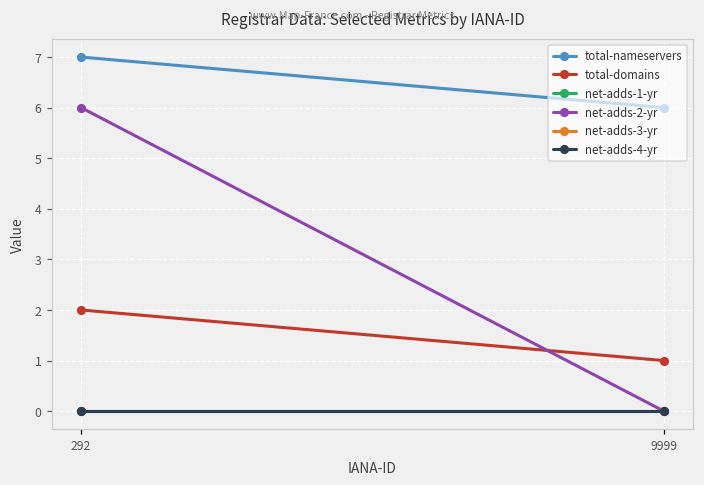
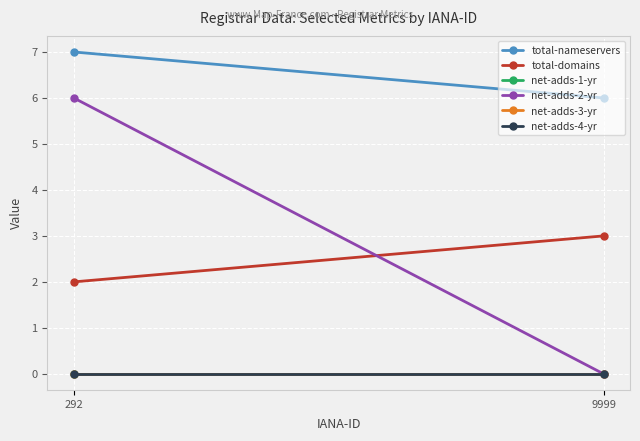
total-domains, 9999: 1 -> 3
